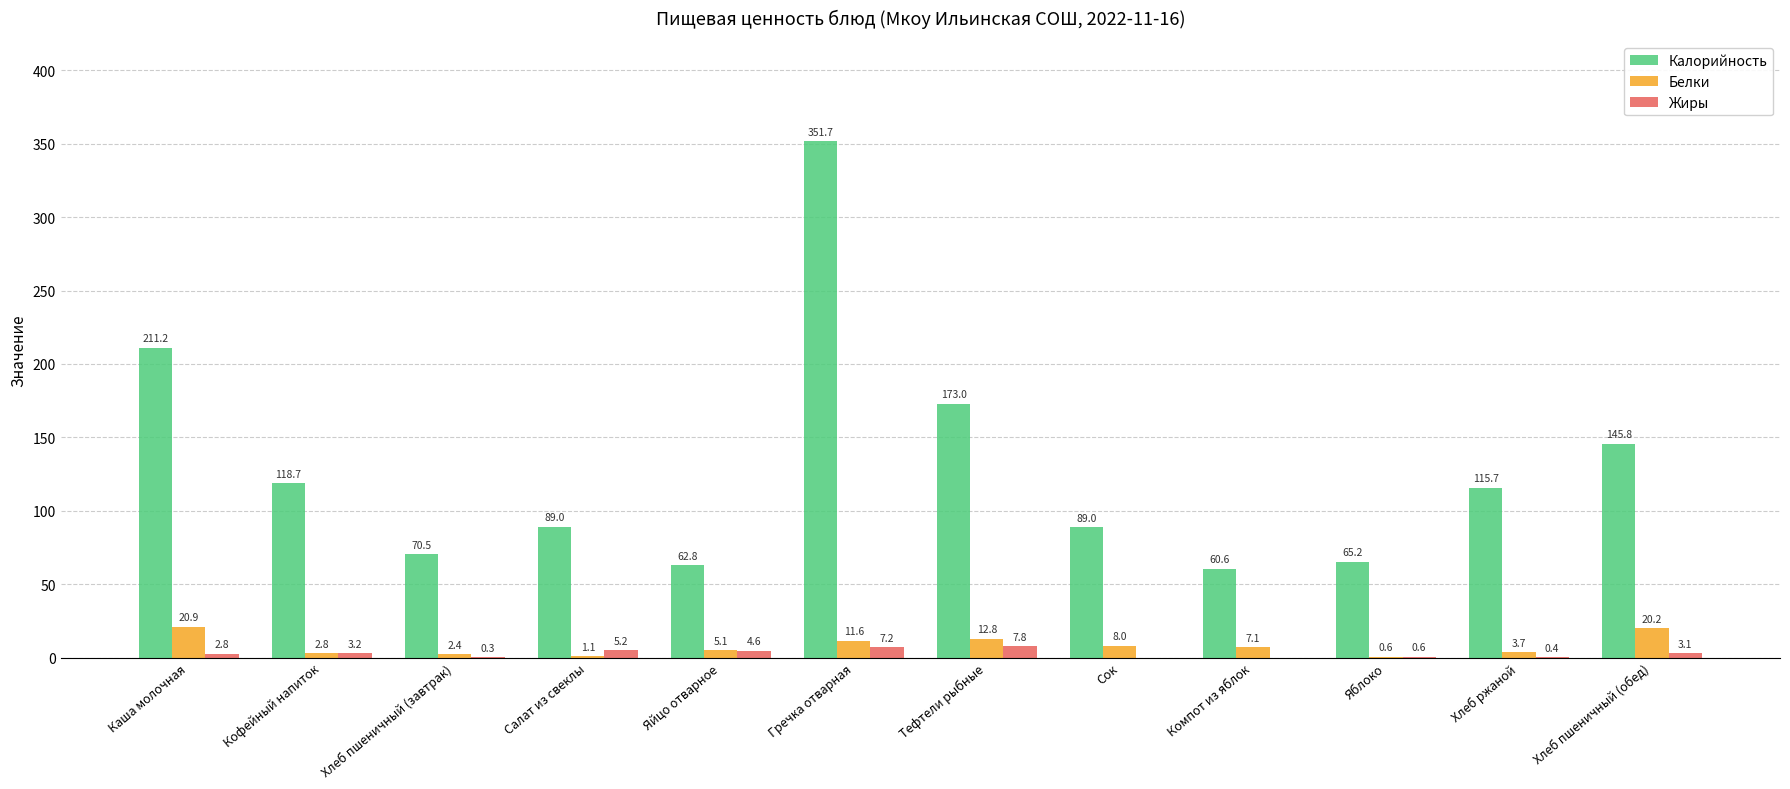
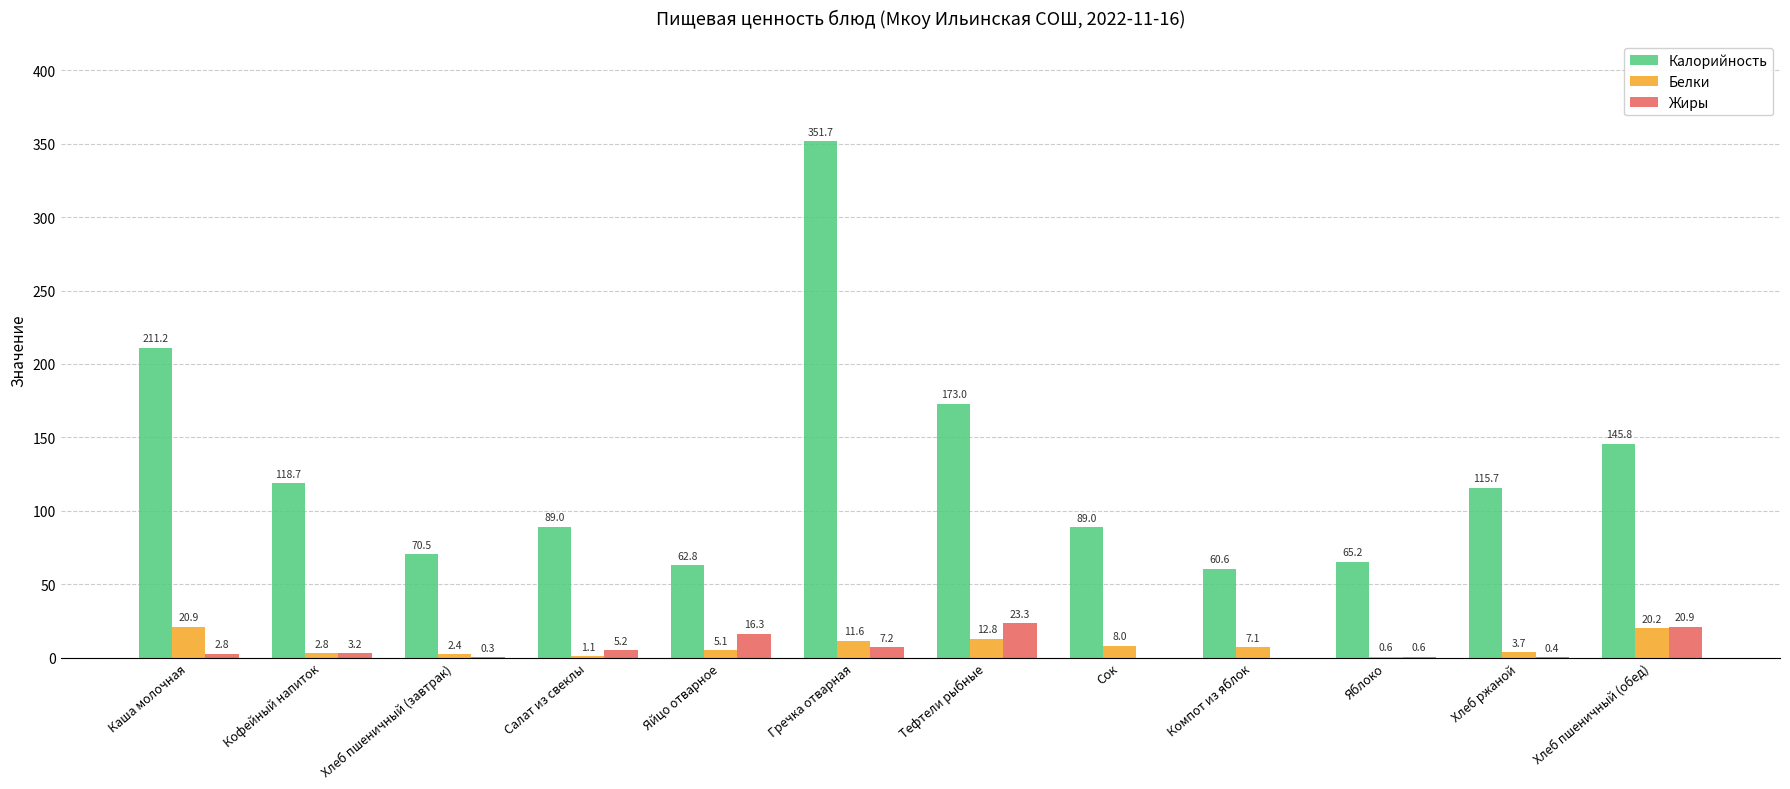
Жиры, Яйцо отварное: 4.6 -> 16.3
Жиры, Тефтели рыбные: 7.8 -> 23.3
Жиры, Хлеб пшеничный (обед): 3.1 -> 20.9
